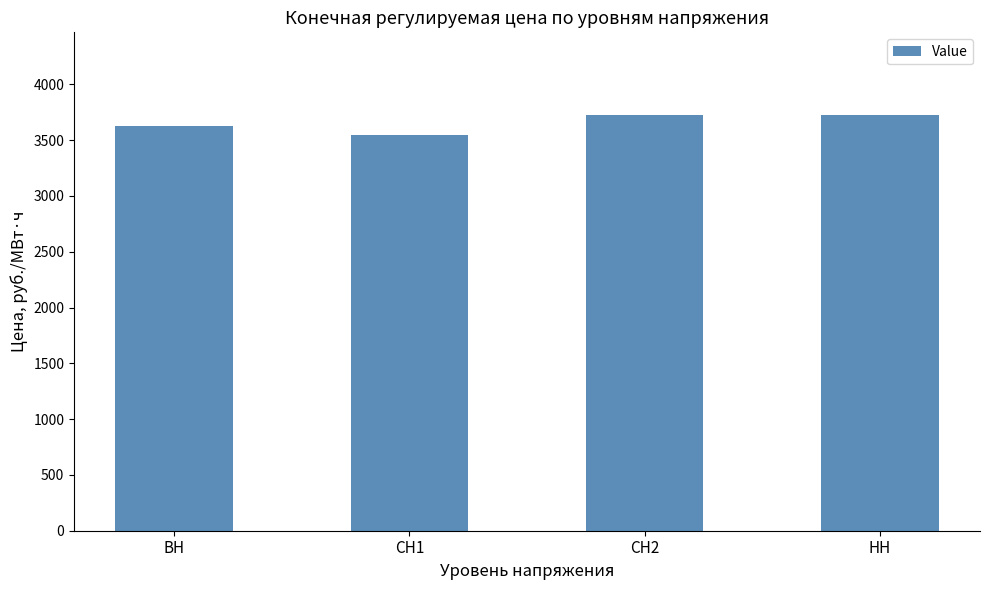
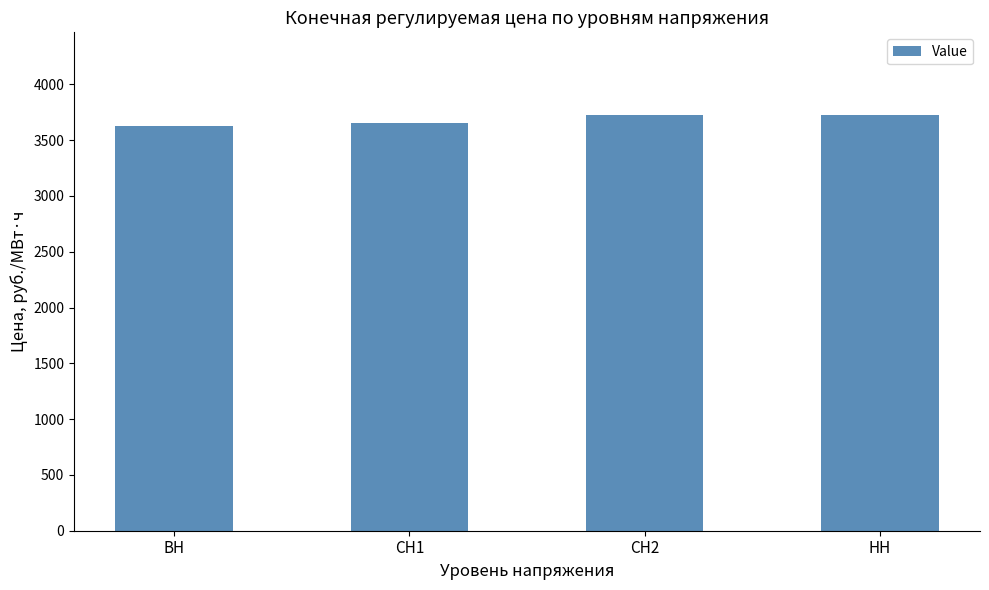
СН1: 3540 -> 3650
